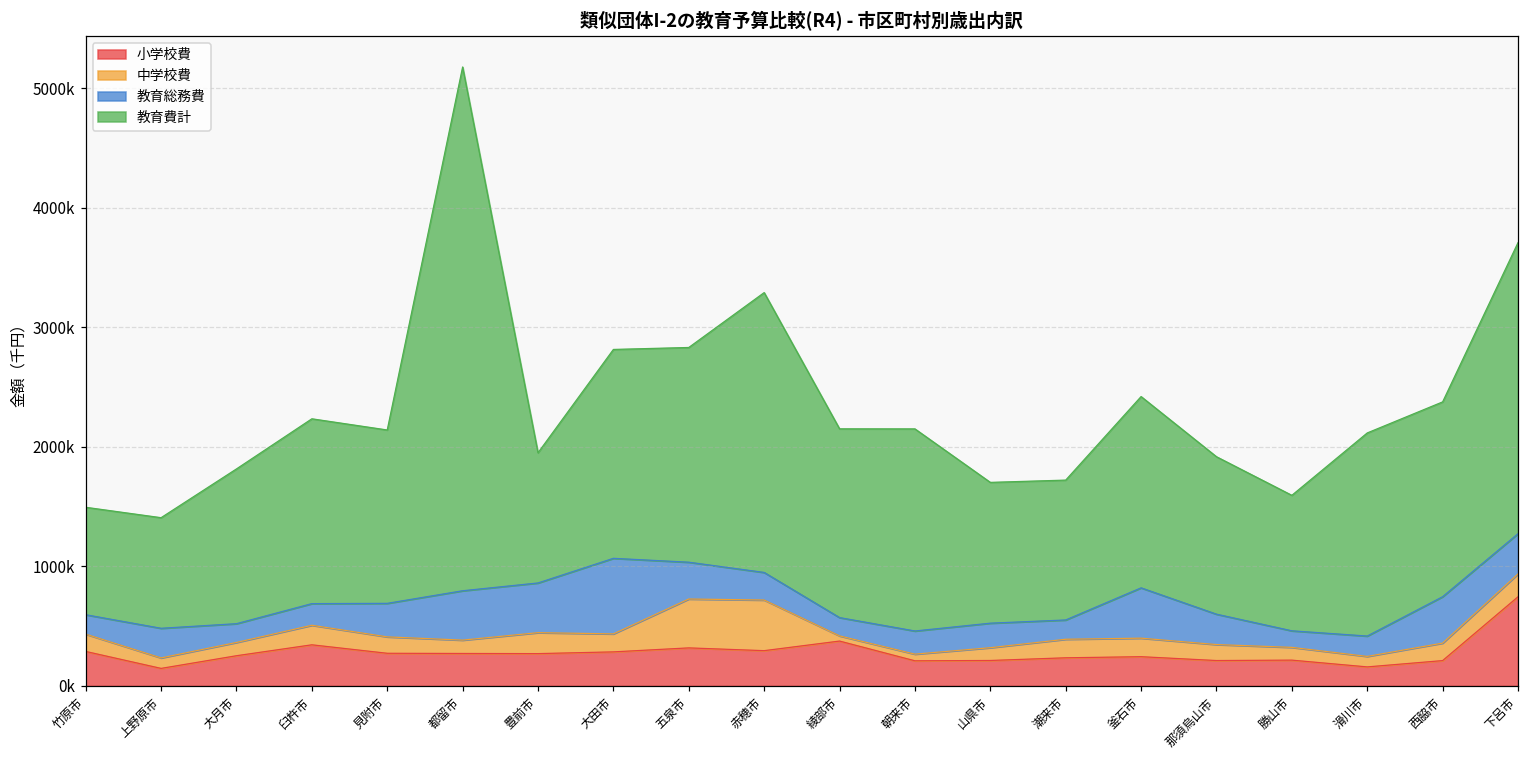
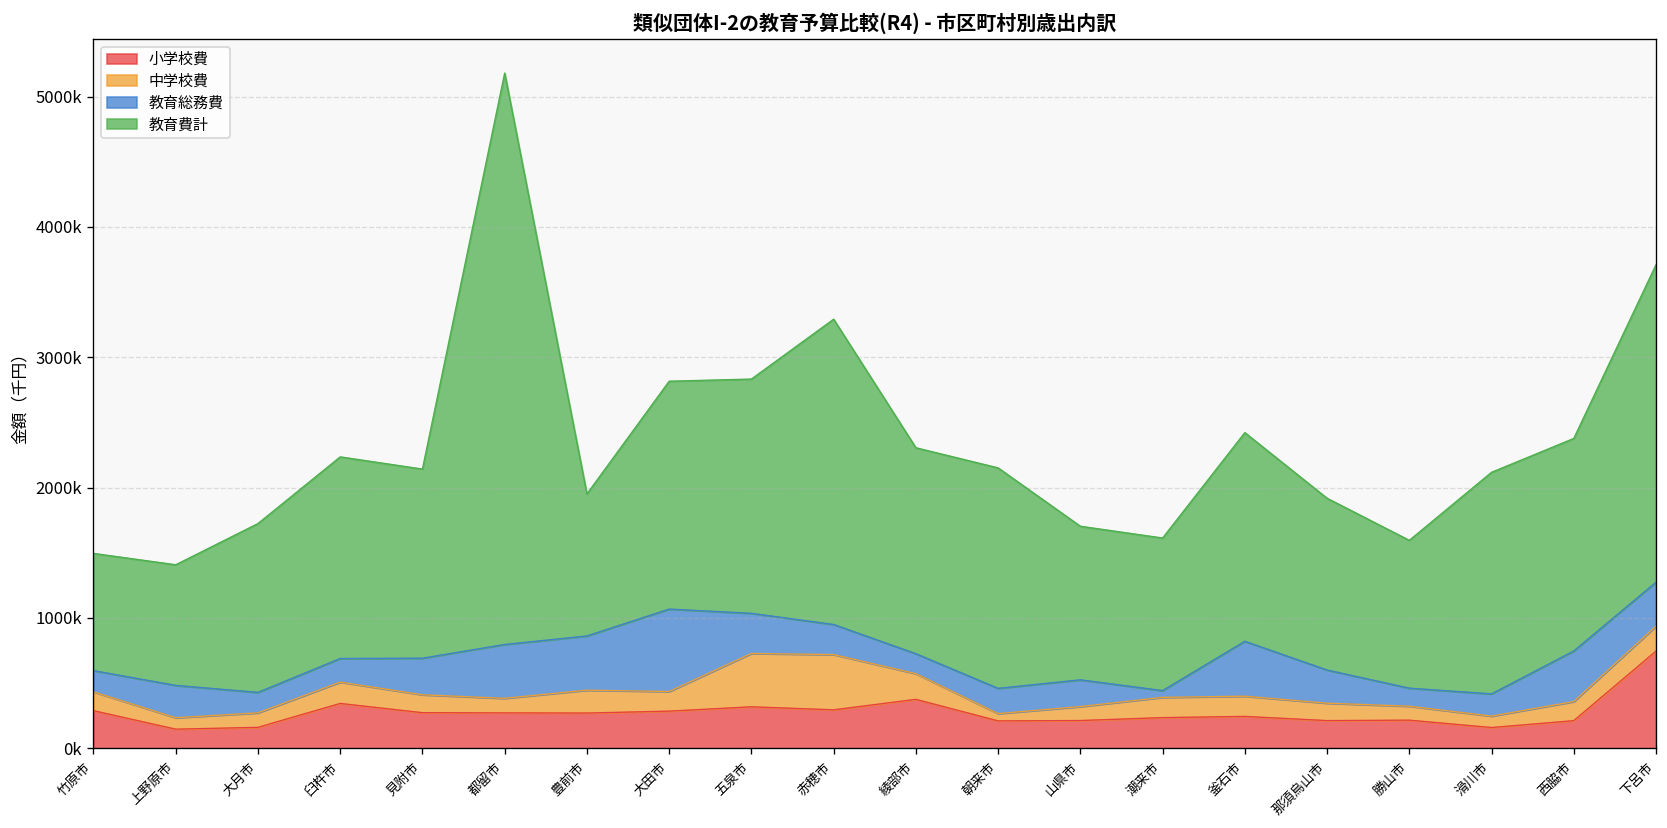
小学校費, 大月市: 250000 -> 160000
中学校費, 綾部市: 40000 -> 200000
教育総務費, 潮来市: 160000 -> 50000
